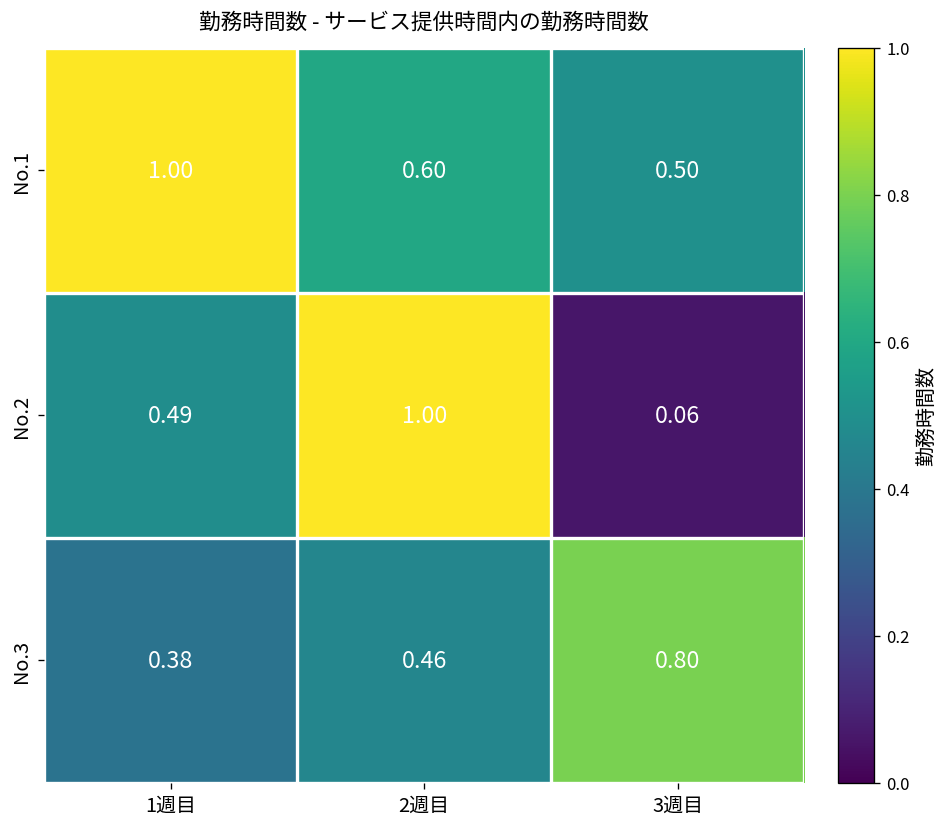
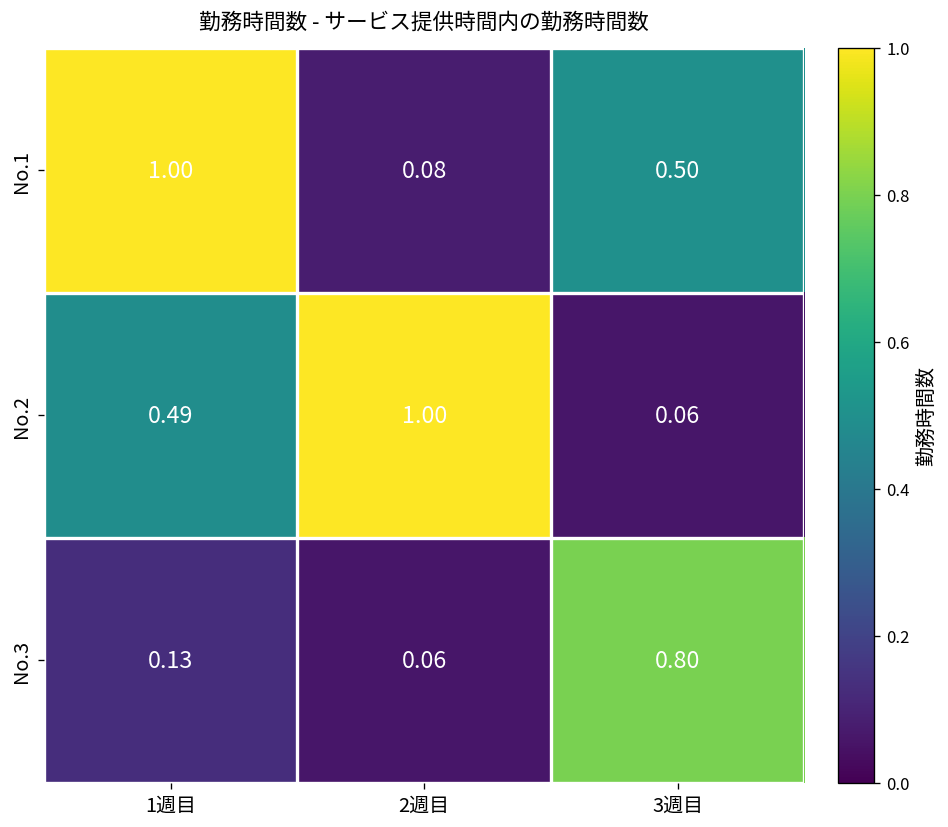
No.1, 2週目: 0.60 -> 0.08
No.3, 1週目: 0.38 -> 0.13
No.3, 2週目: 0.46 -> 0.06
